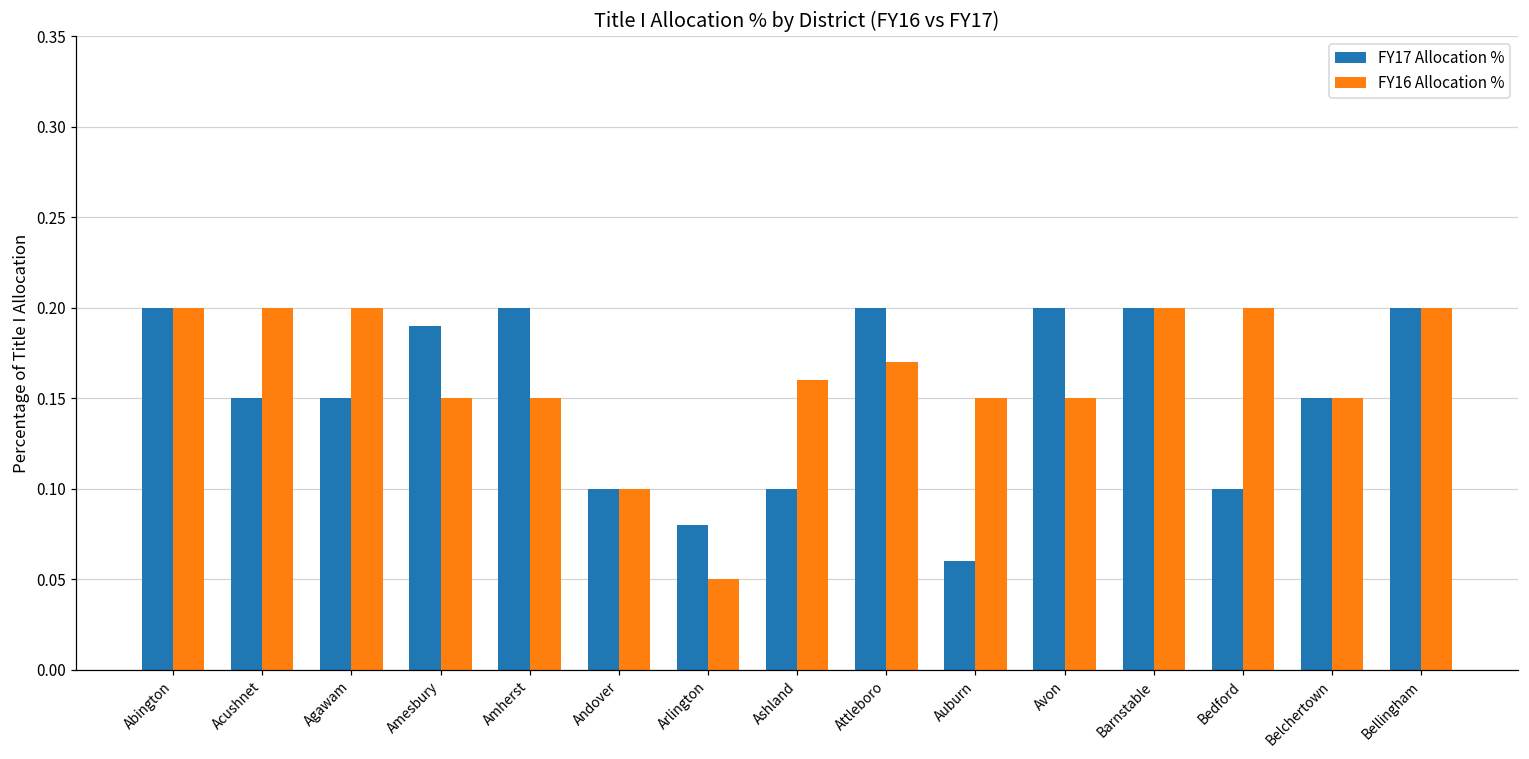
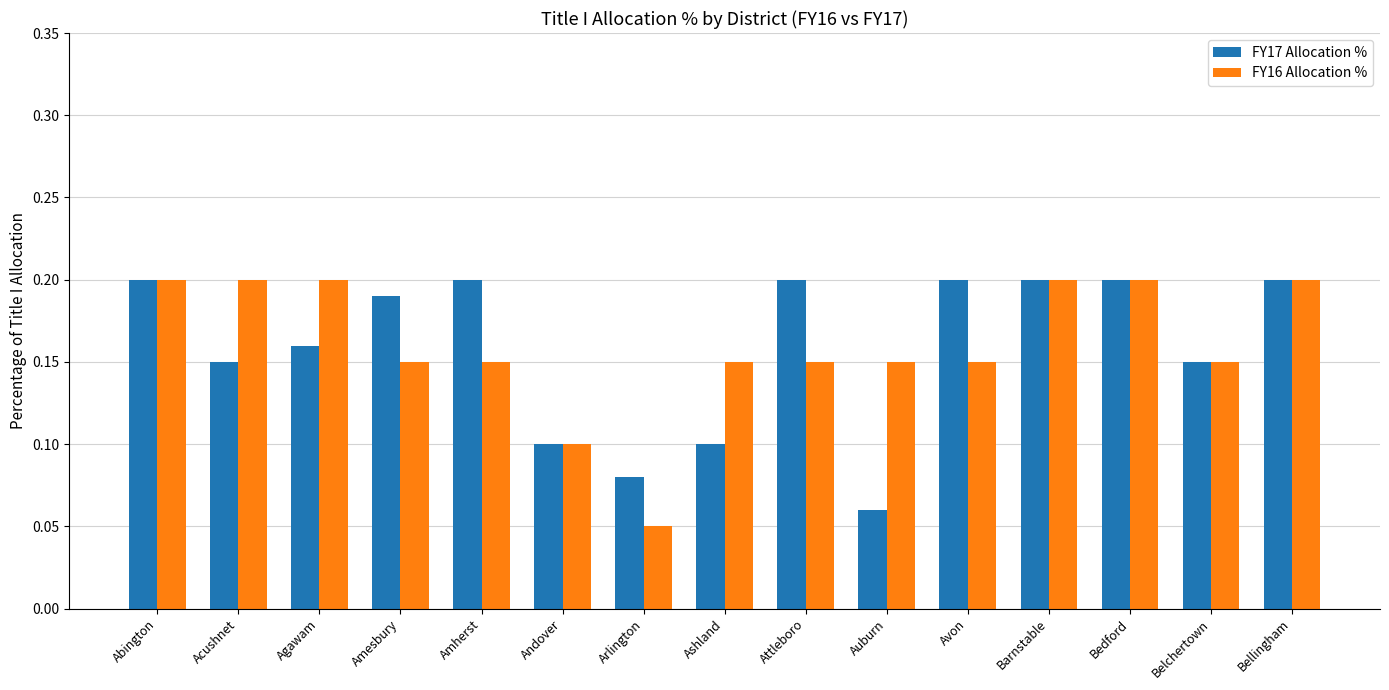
FY17 Allocation %, Agawam: 0.15 -> 0.16
FY16 Allocation %, Ashland: 0.16 -> 0.15
FY16 Allocation %, Attleboro: 0.17 -> 0.15
FY17 Allocation %, Bedford: 0.1 -> 0.2
